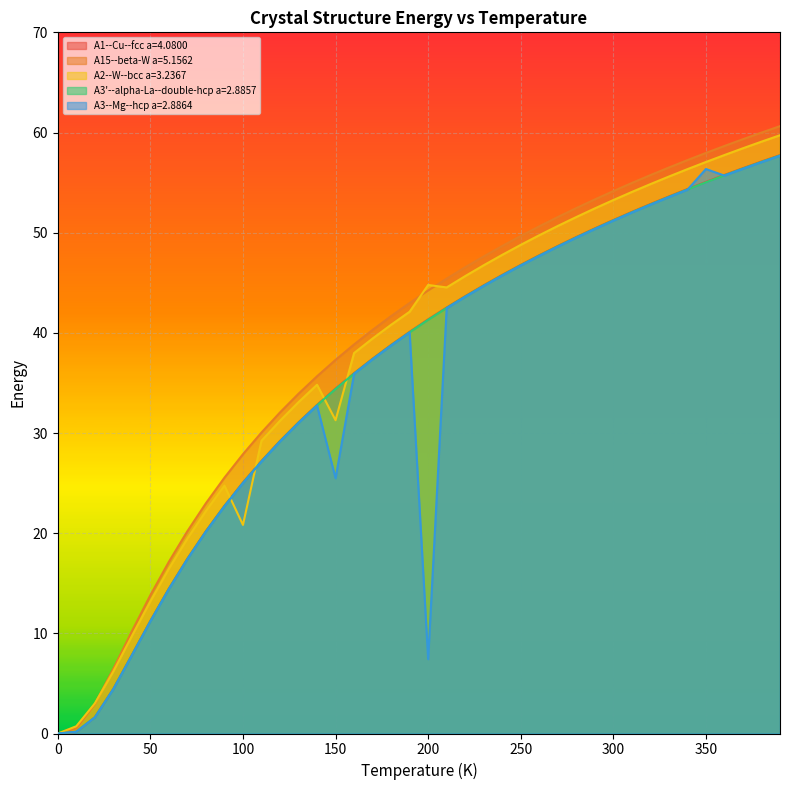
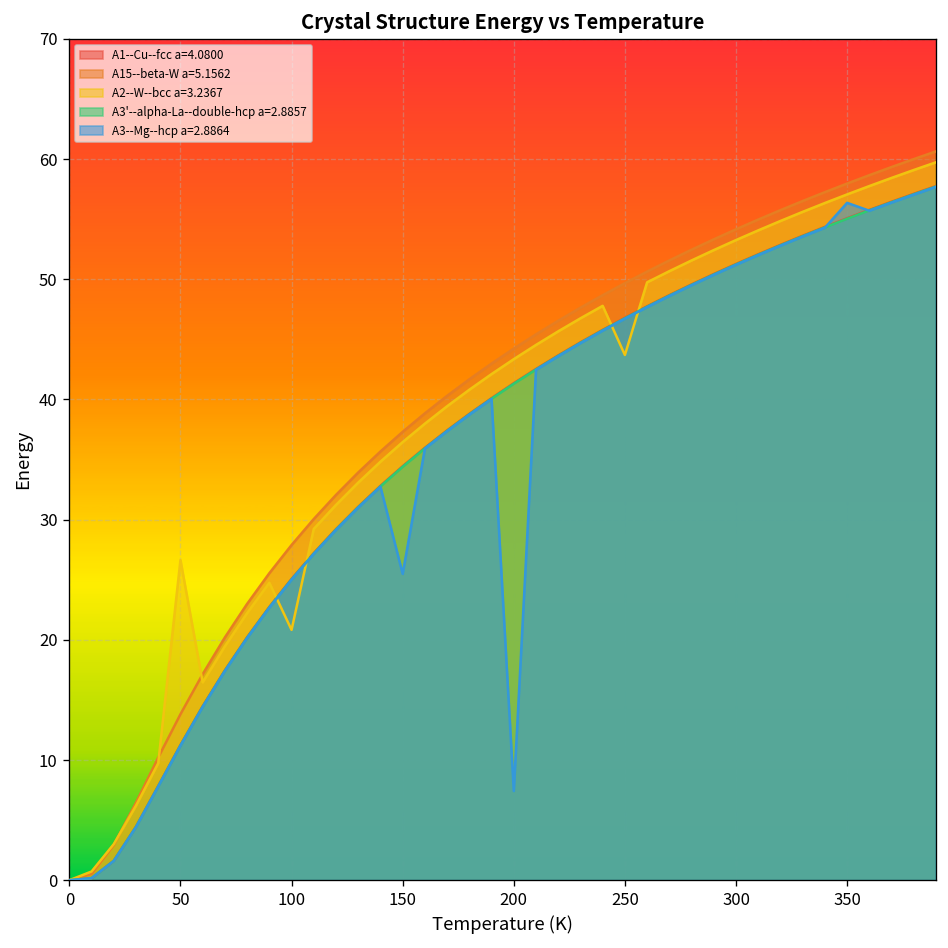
A2--W--bcc a=3.2367, 50: 13.2 -> 26.6
A2--W--bcc a=3.2367, 150: 31.3 -> 36.4
A2--W--bcc a=3.2367, 200: 44.8 -> 43.3
A2--W--bcc a=3.2367, 250: 48.8 -> 43.7
